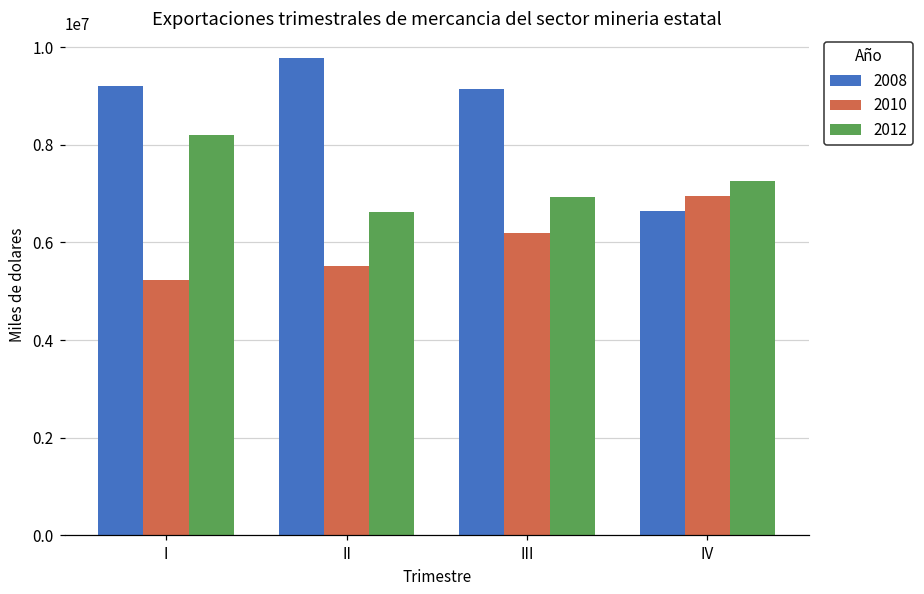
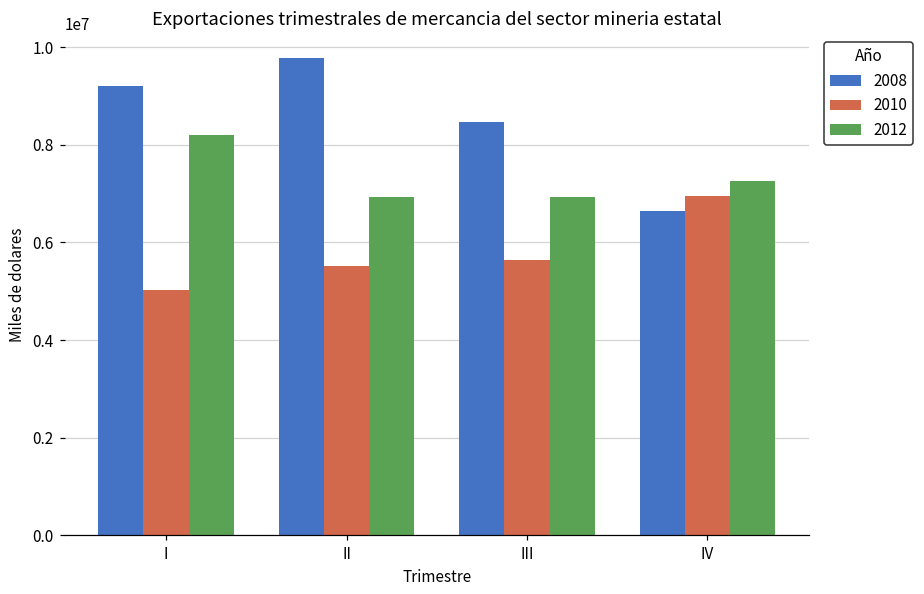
2010, I: 5200000 -> 5000000
2012, II: 6600000 -> 6900000
2008, III: 9200000 -> 8500000
2010, III: 6200000 -> 5600000
